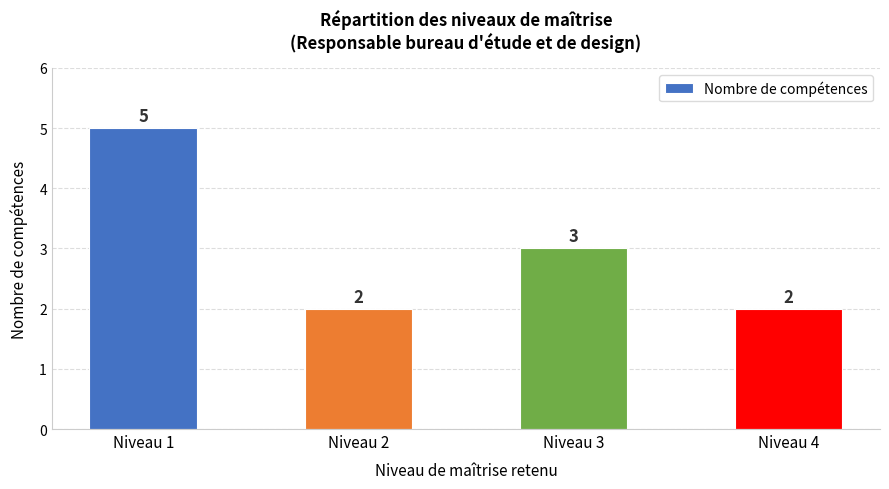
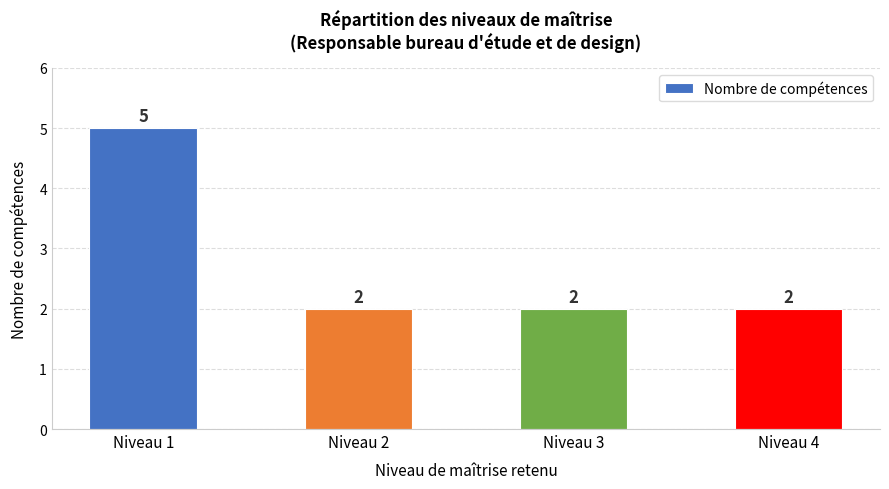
Niveau 3: 3 -> 2
